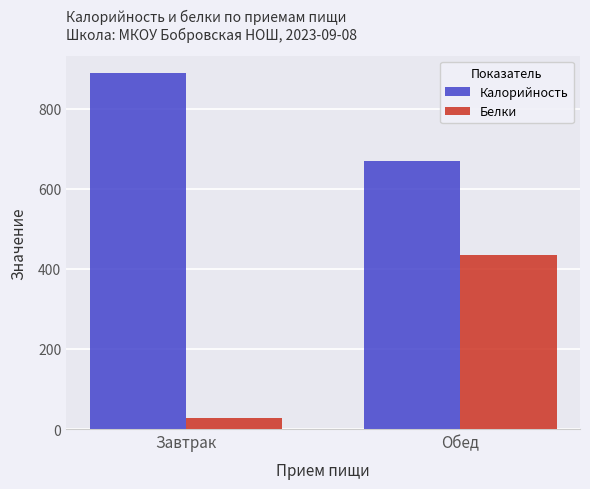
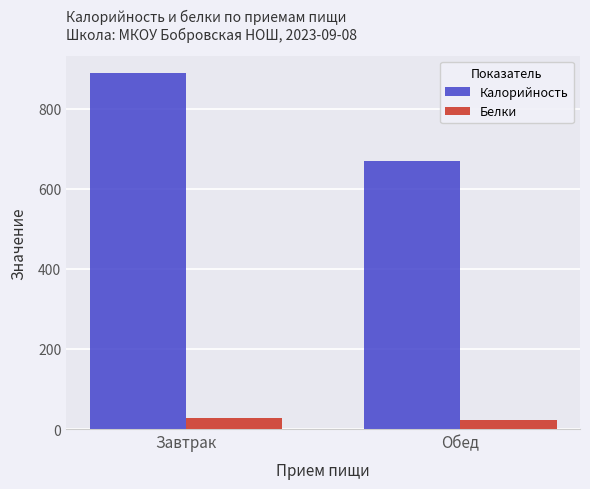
Белки, Обед: 430 -> 20
